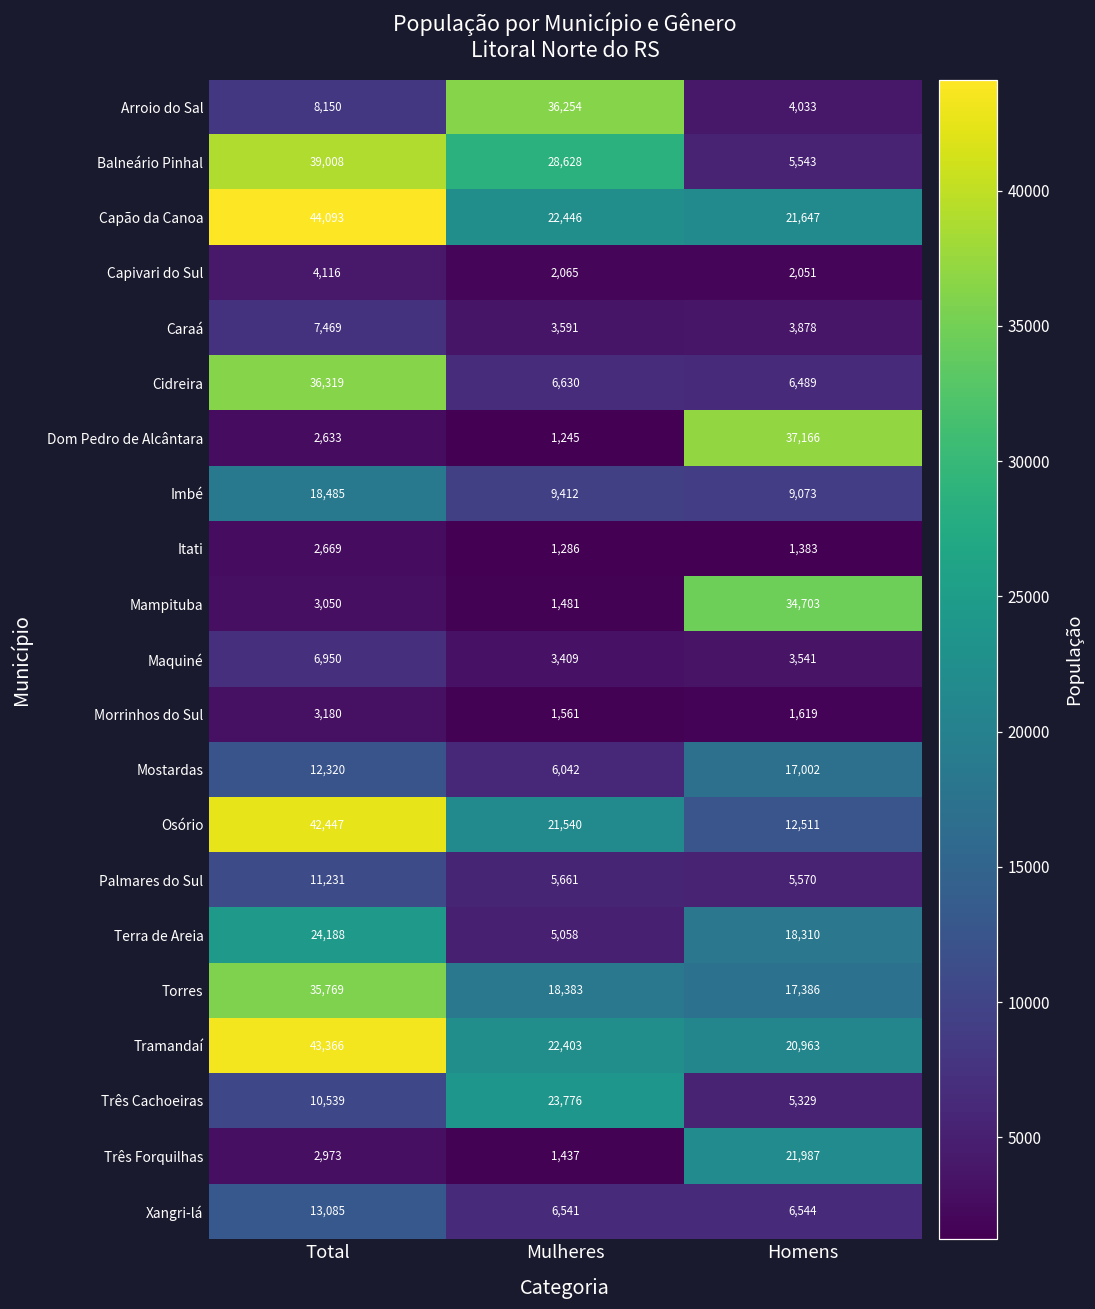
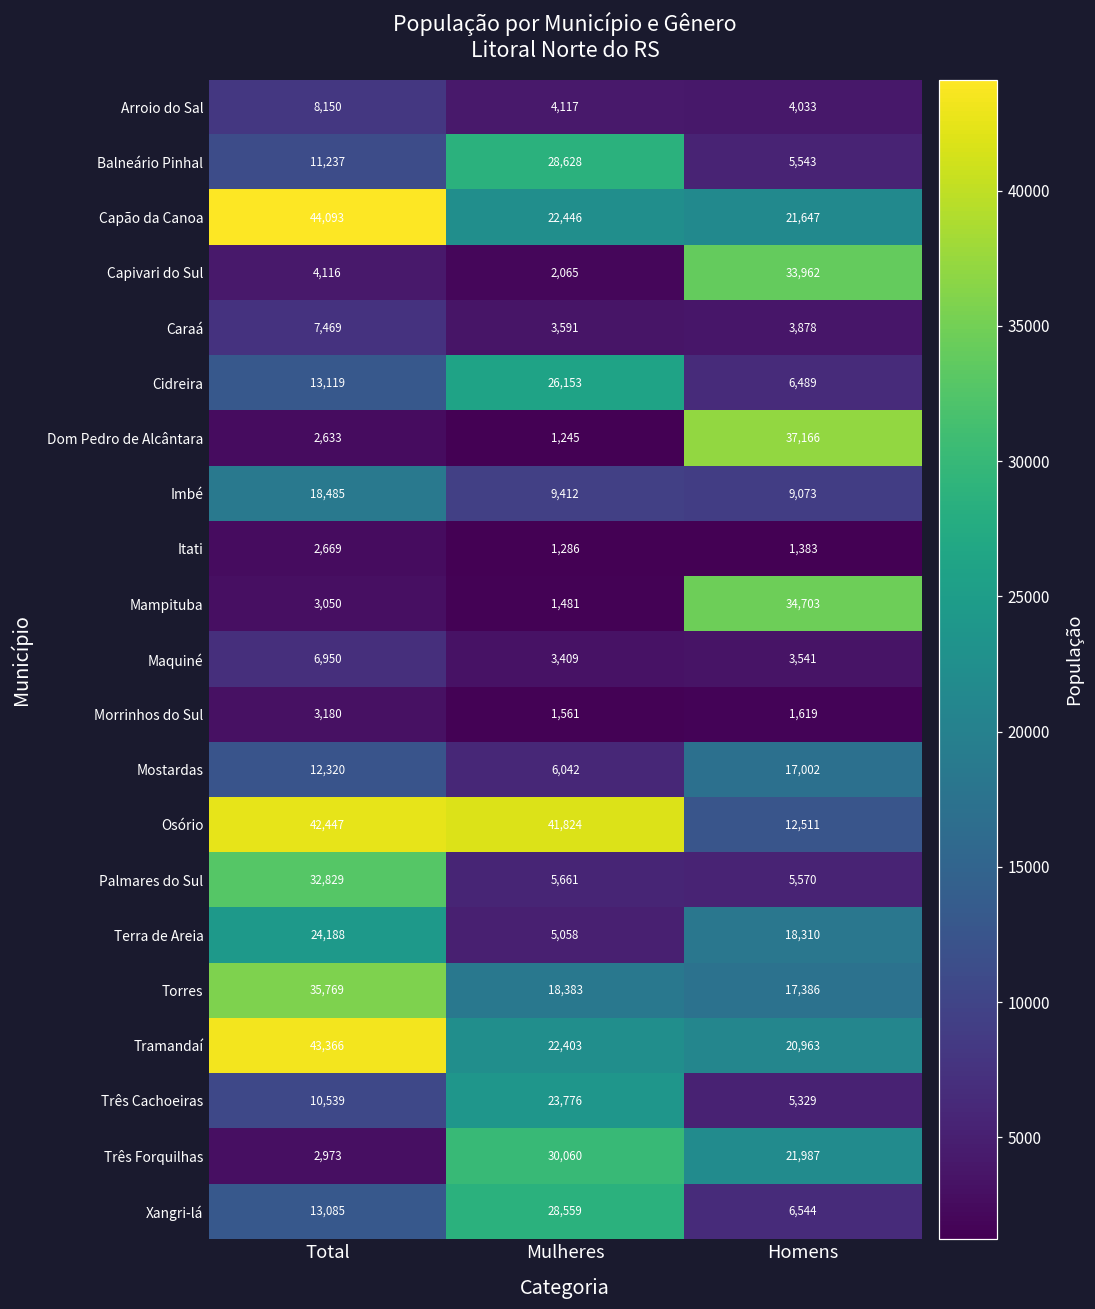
Arroio do Sal, Mulheres: 36,254 -> 4,117
Balneário Pinhal, Total: 39,008 -> 11,237
Capivari do Sul, Homens: 2,051 -> 33,962
Cidreira, Total: 36,319 -> 13,119
Cidreira, Mulheres: 6,630 -> 26,153
Osório, Mulheres: 21,540 -> 41,824
Palmares do Sul, Total: 11,231 -> 32,829
Três Forquilhas, Mulheres: 1,437 -> 30,060
Xangri-lá, Mulheres: 6,541 -> 28,559
